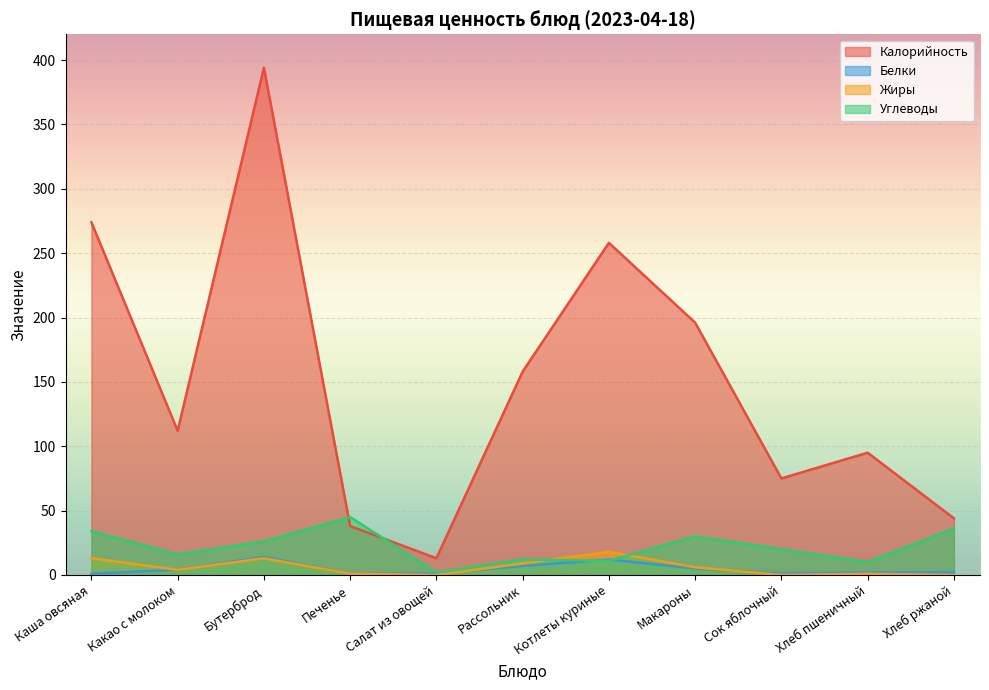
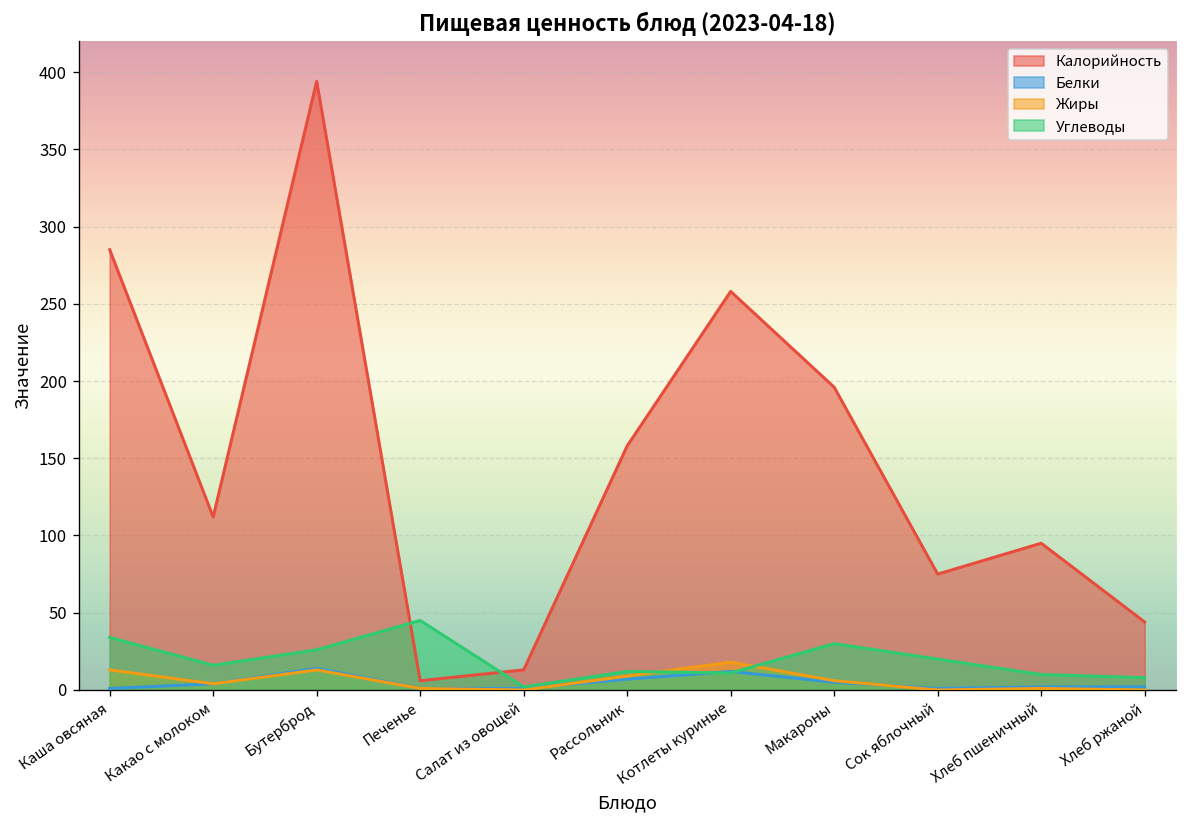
Калорийность, Каша овсяная: 274 -> 285
Калорийность, Печенье: 38 -> 6
Углеводы, Хлеб ржаной: 36 -> 8
